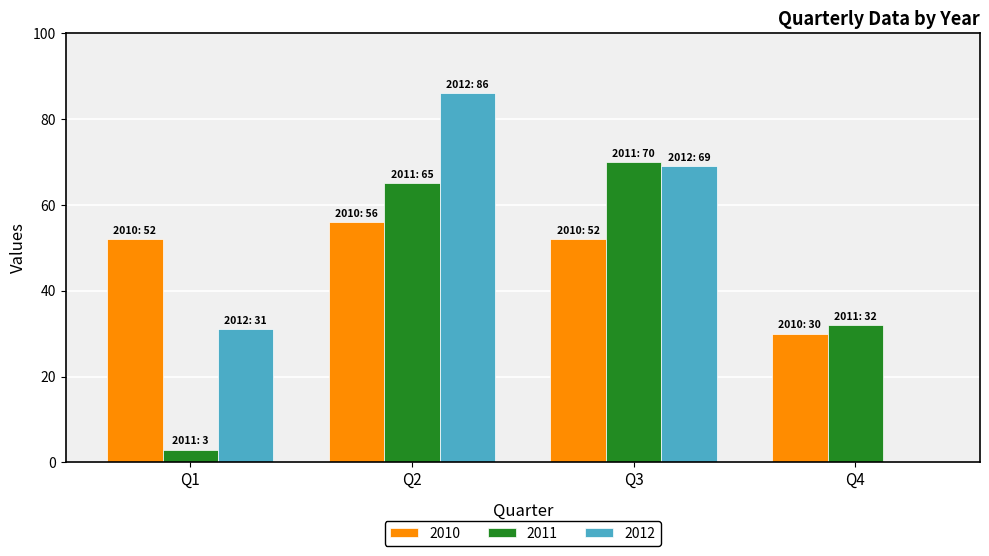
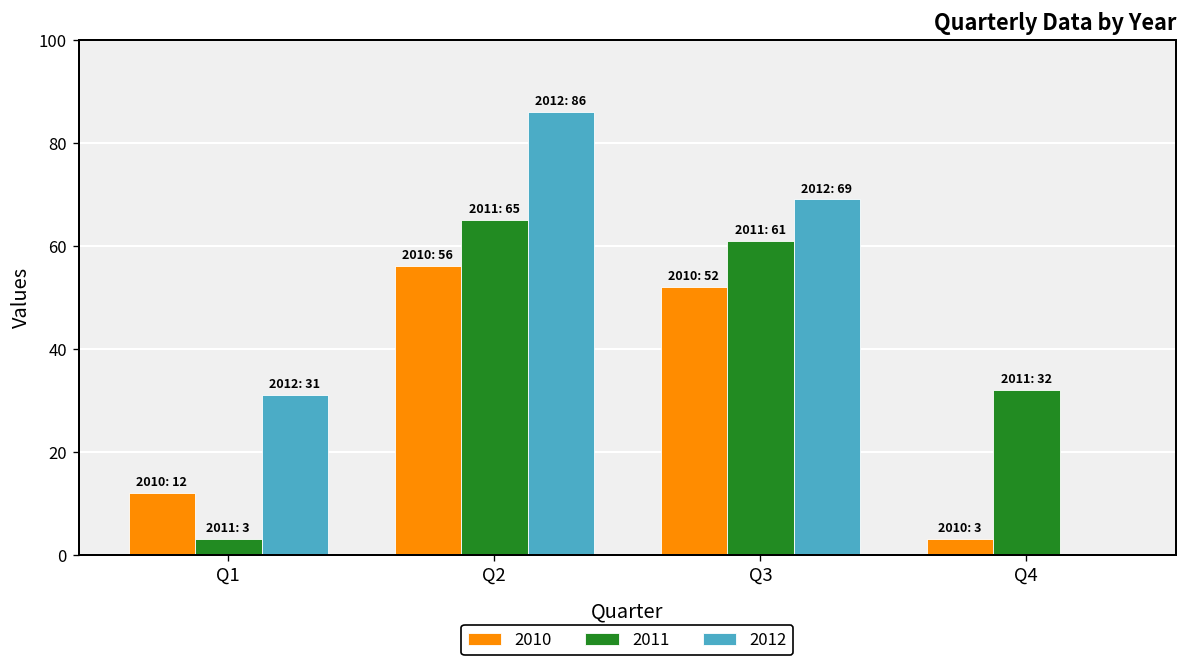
2010, Q1: 52 -> 12
2011, Q3: 70 -> 61
2010, Q4: 30 -> 3
